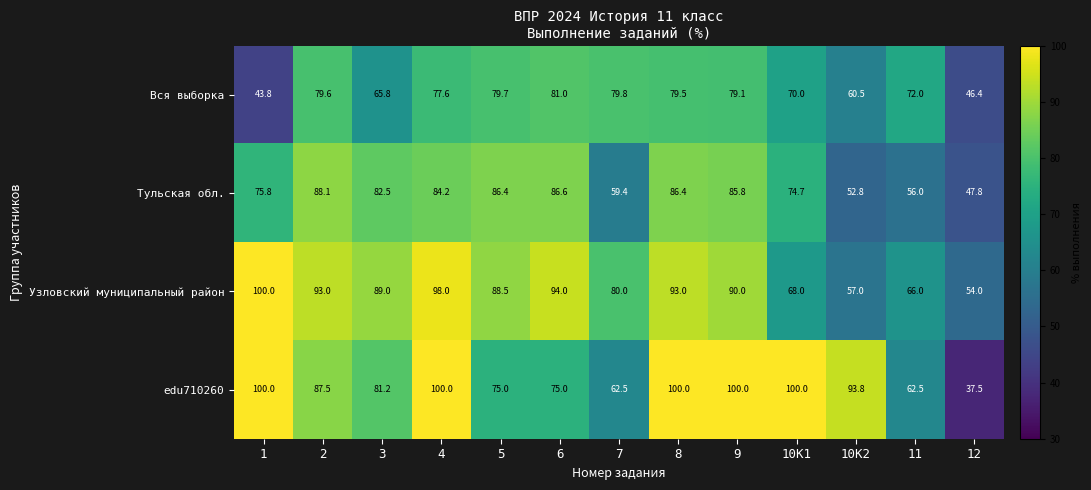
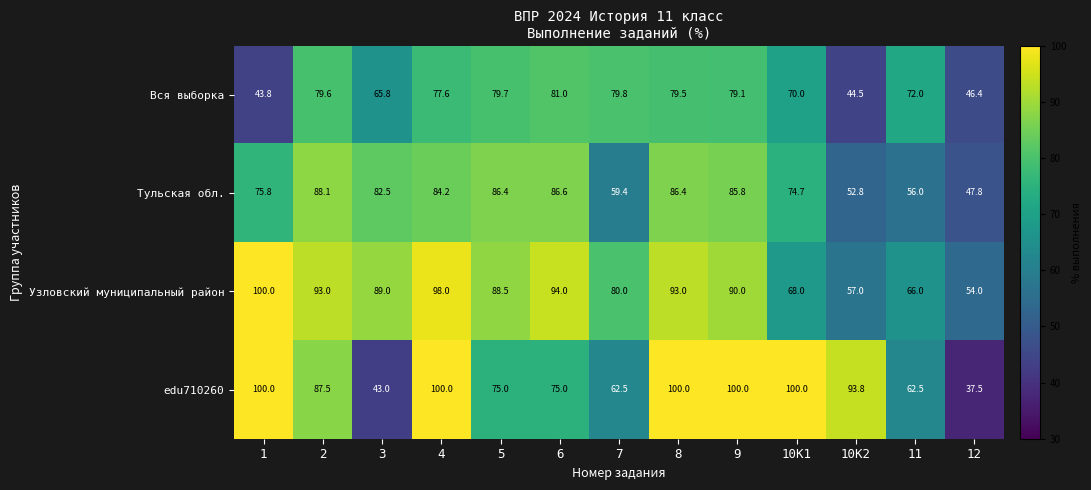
Вся выборка, 10K2: 60.5 -> 44.5
edu710260, 3: 81.2 -> 43.0
